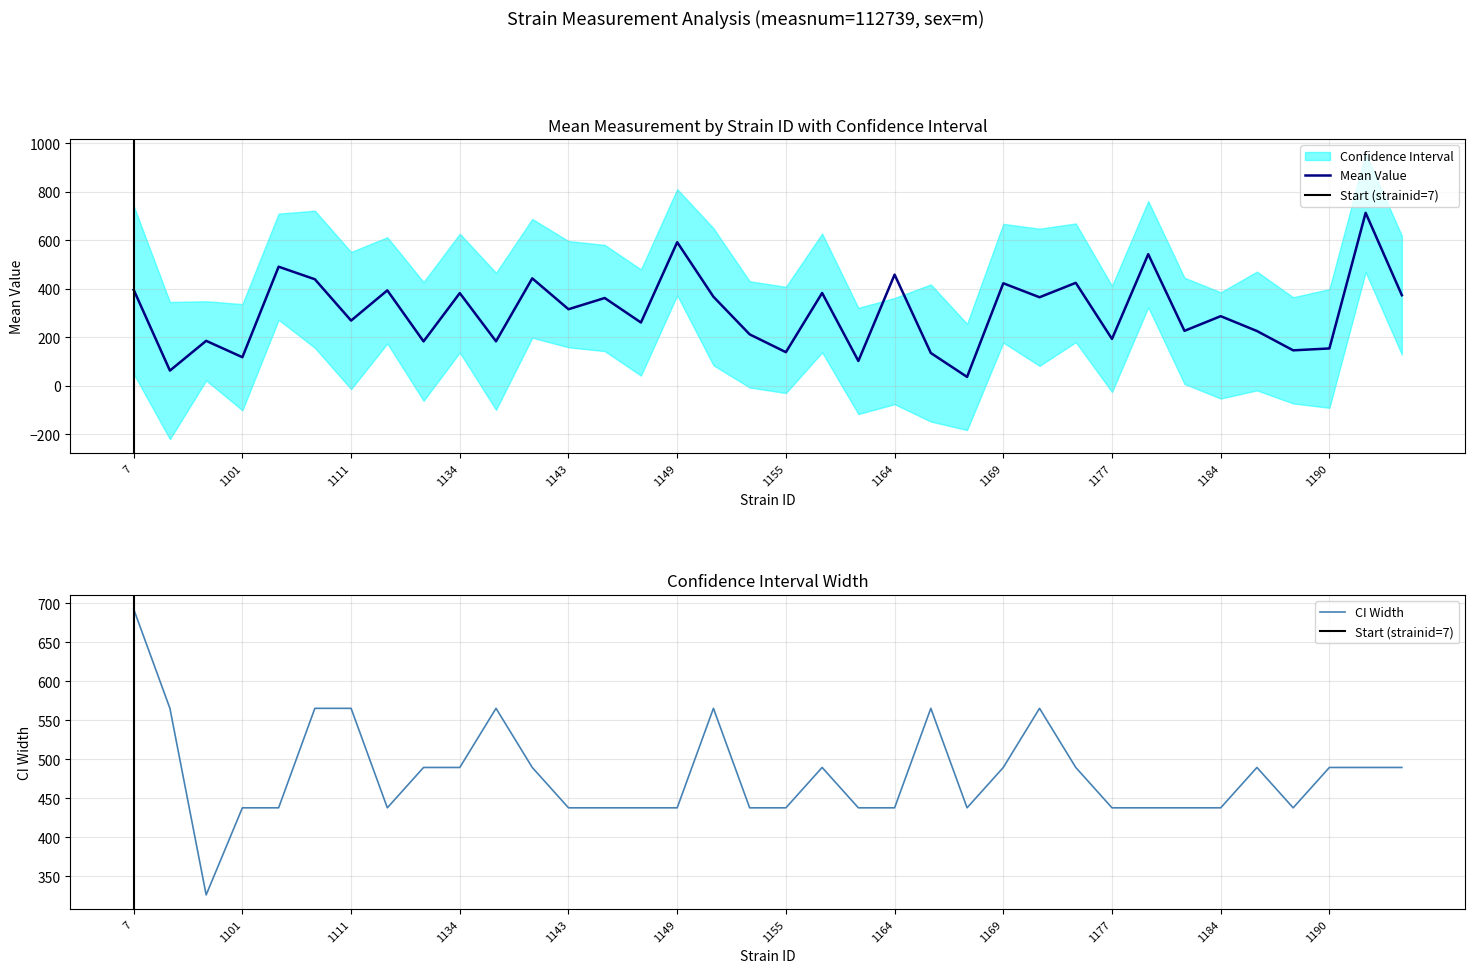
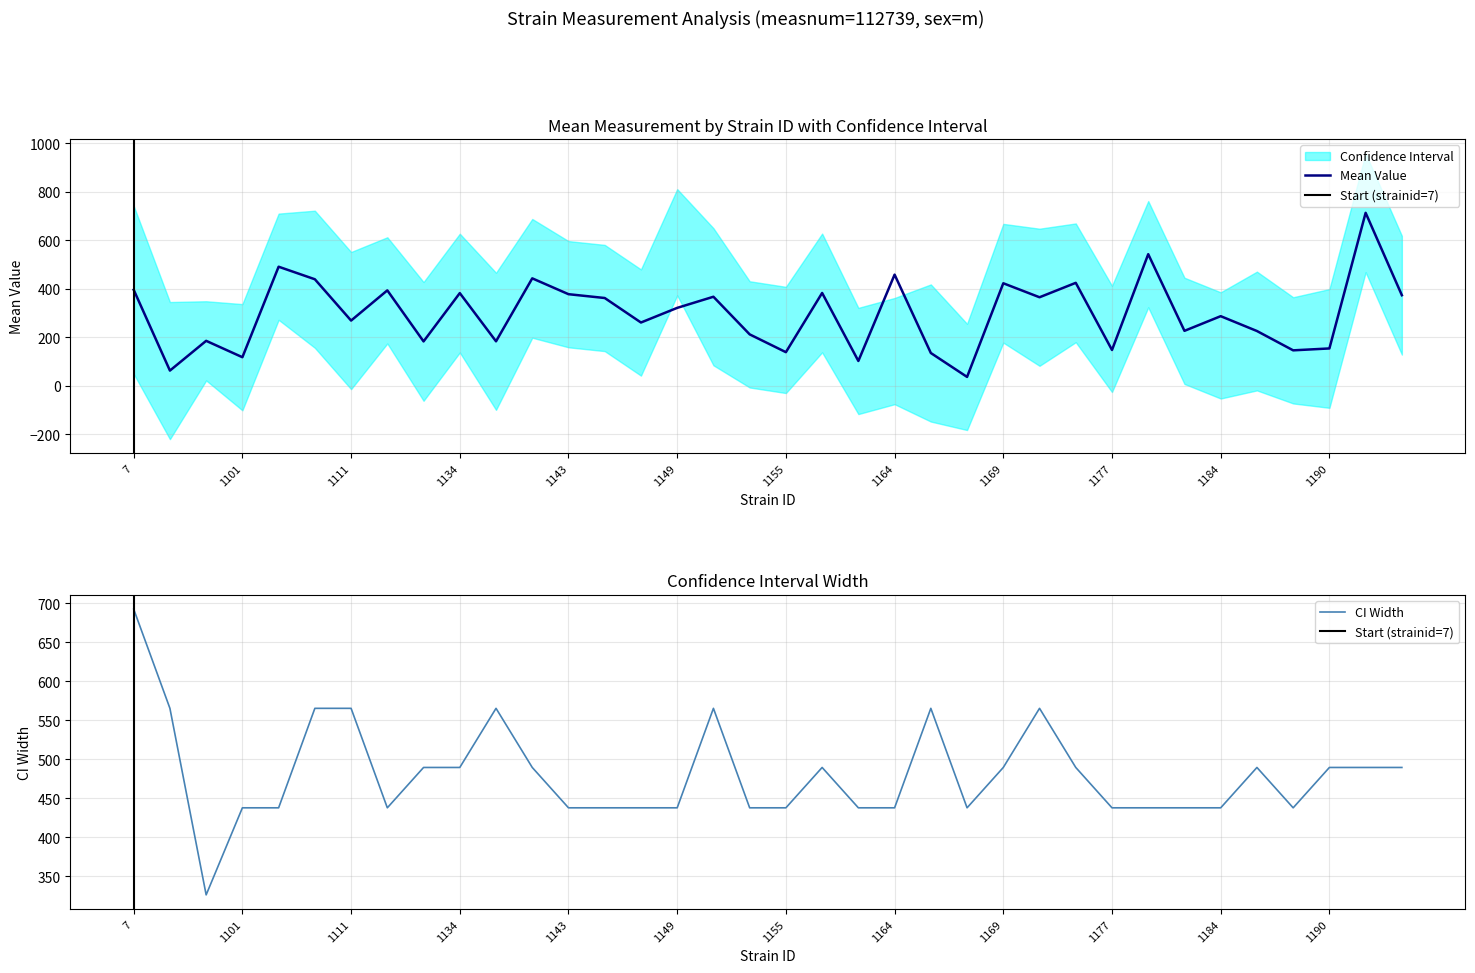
Mean Measurement by Strain ID with Confidence Interval, Mean Value, 1143: 320 -> 380
Mean Measurement by Strain ID with Confidence Interval, Mean Value, 1149: 590 -> 320
Mean Measurement by Strain ID with Confidence Interval, Mean Value, 1177: 190 -> 150
